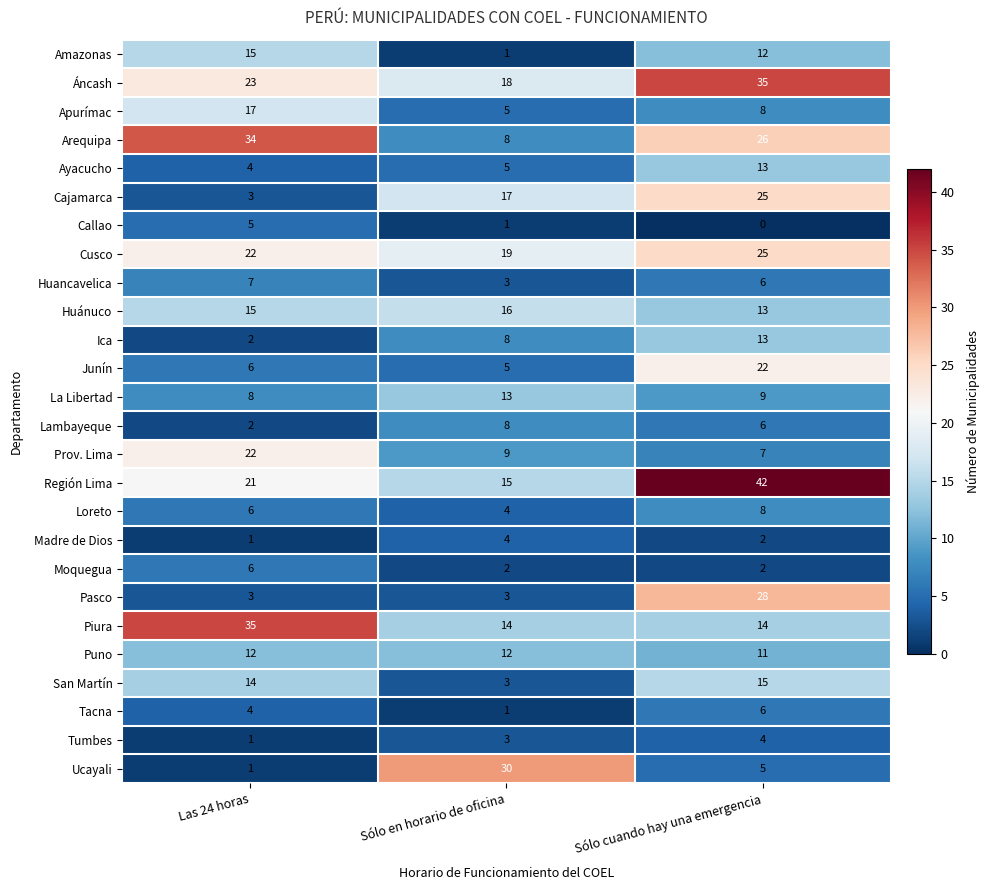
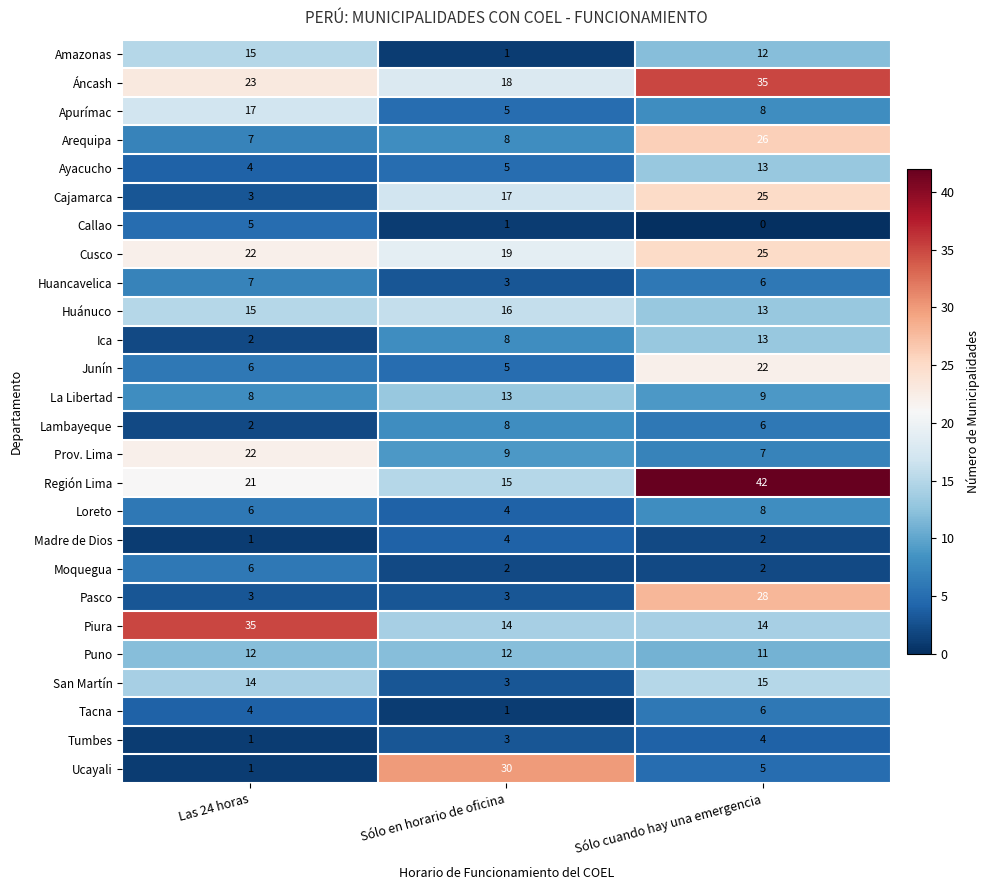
Arequipa, Las 24 horas: 34 -> 7
